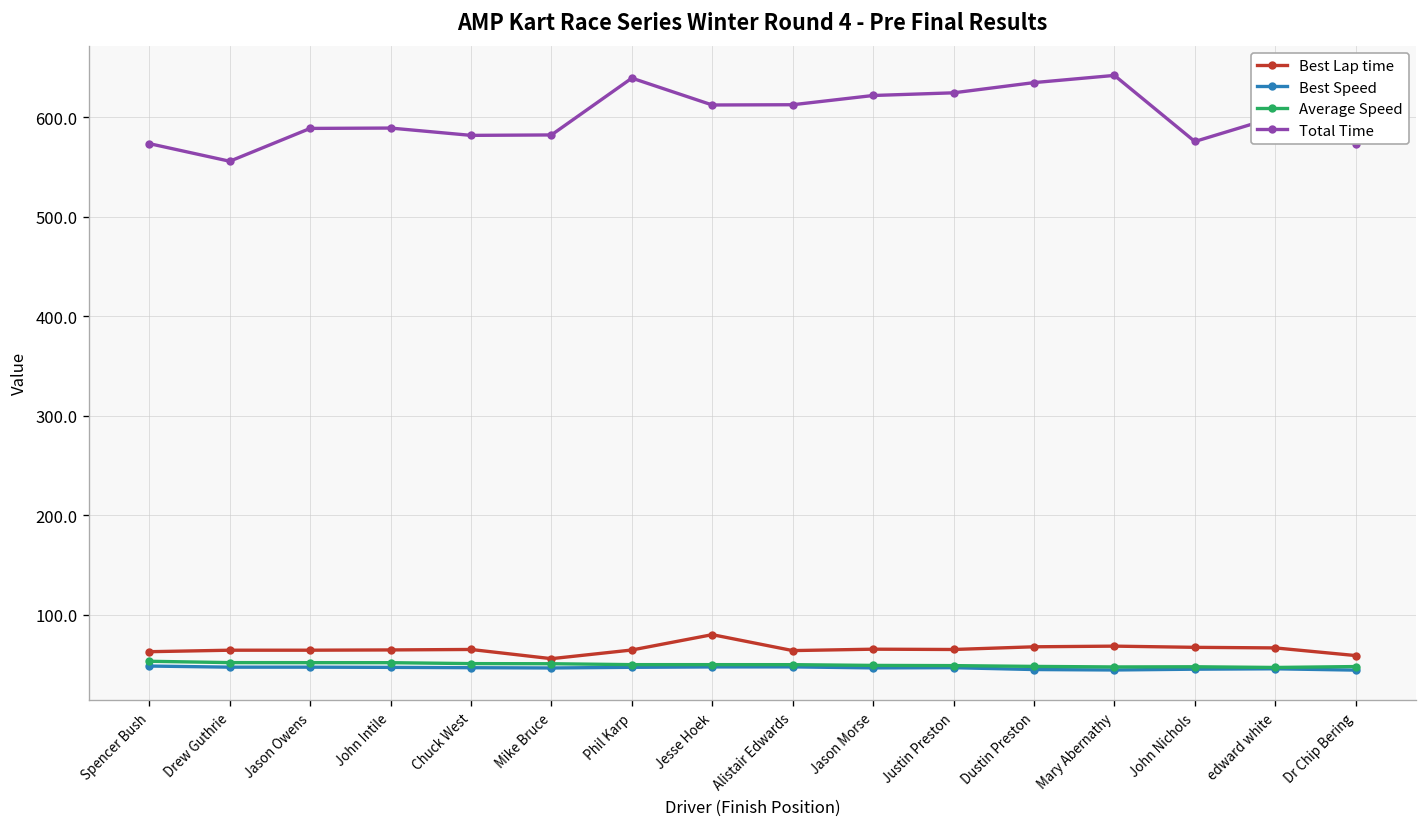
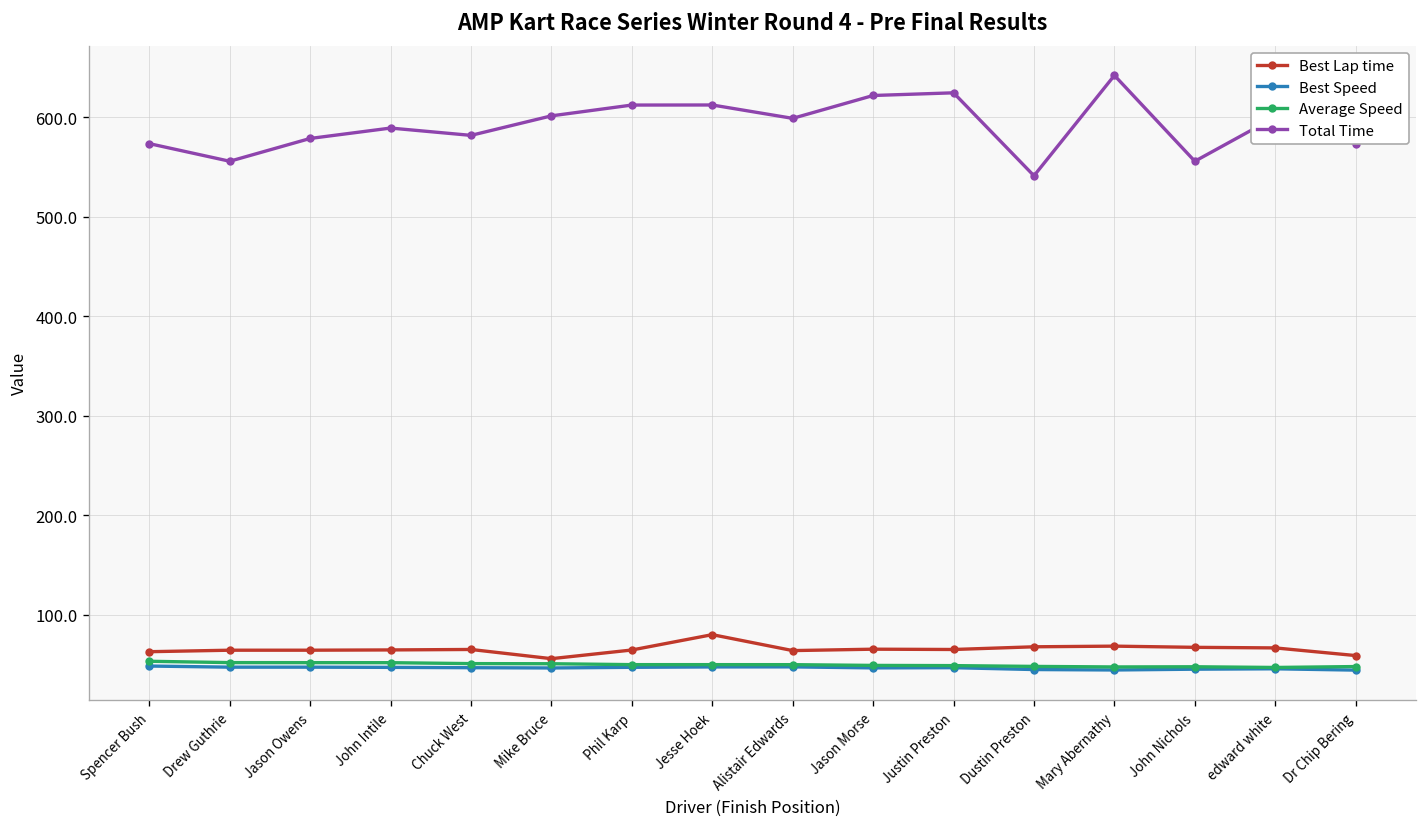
Total Time, Jason Owens: 590 -> 580
Total Time, Mike Bruce: 580 -> 600
Total Time, Phil Karp: 640 -> 610
Total Time, Alistair Edwards: 610 -> 600
Total Time, Dustin Preston: 630 -> 540
Total Time, John Nichols: 580 -> 560
